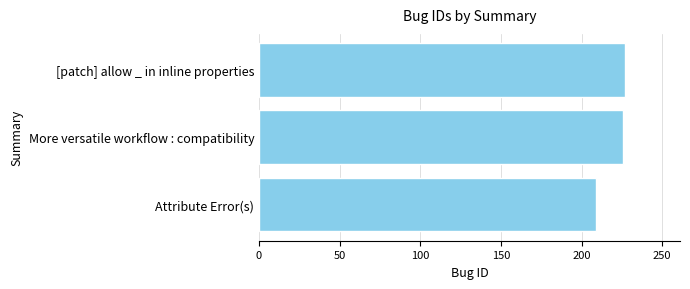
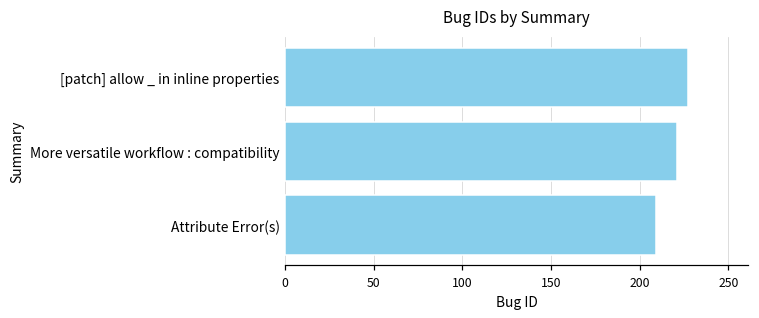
More versatile workflow : compatibility: 226 -> 221
